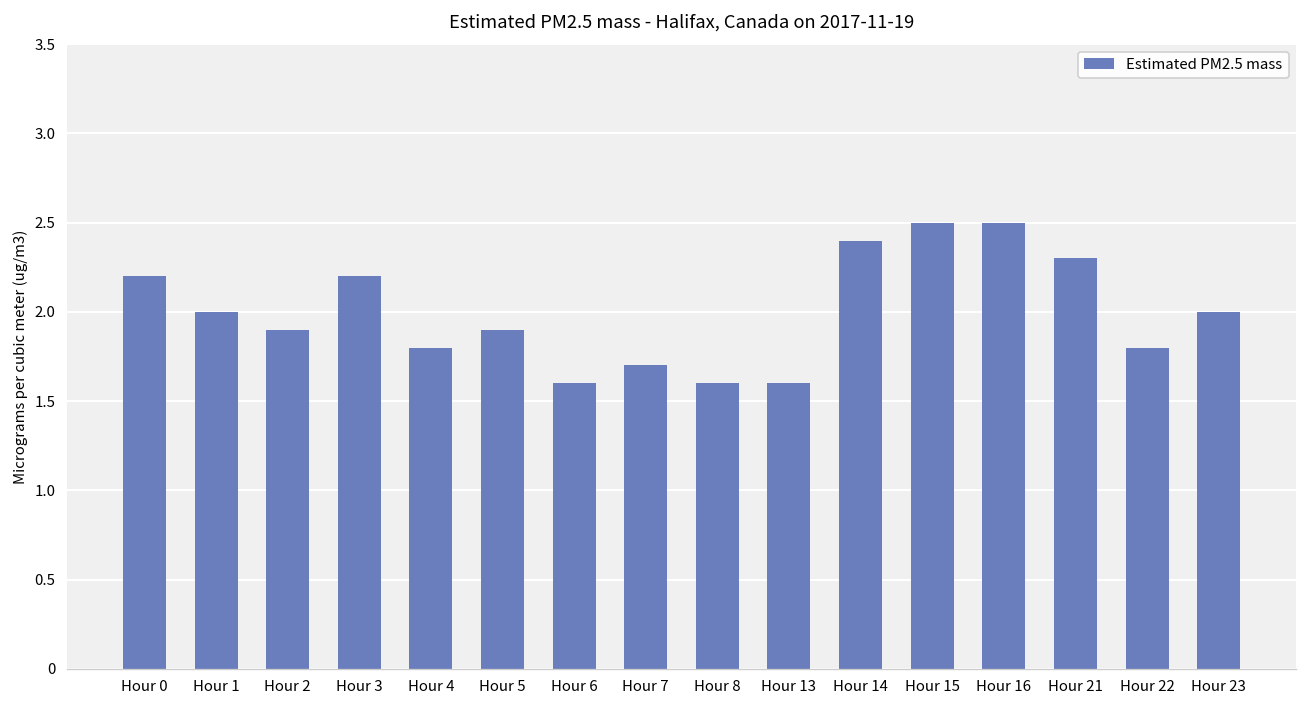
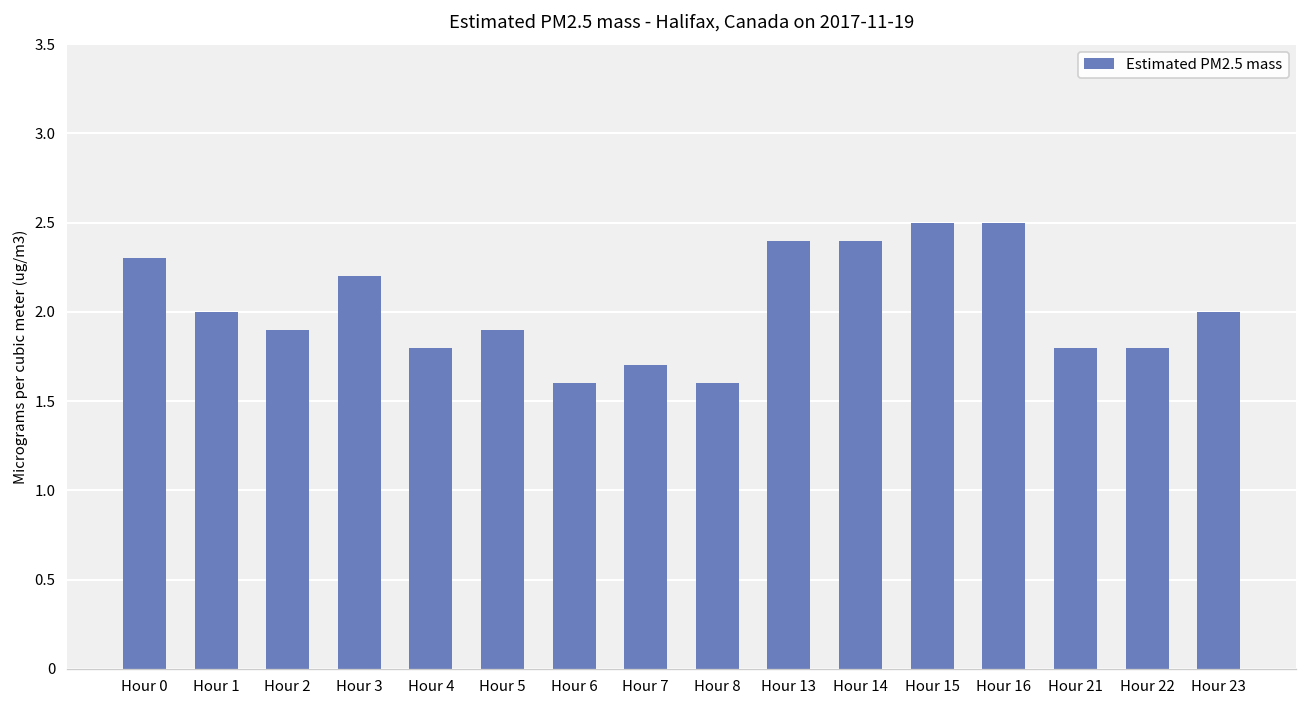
Hour 0: 2.2 -> 2.3
Hour 13: 1.6 -> 2.4
Hour 21: 2.3 -> 1.8
